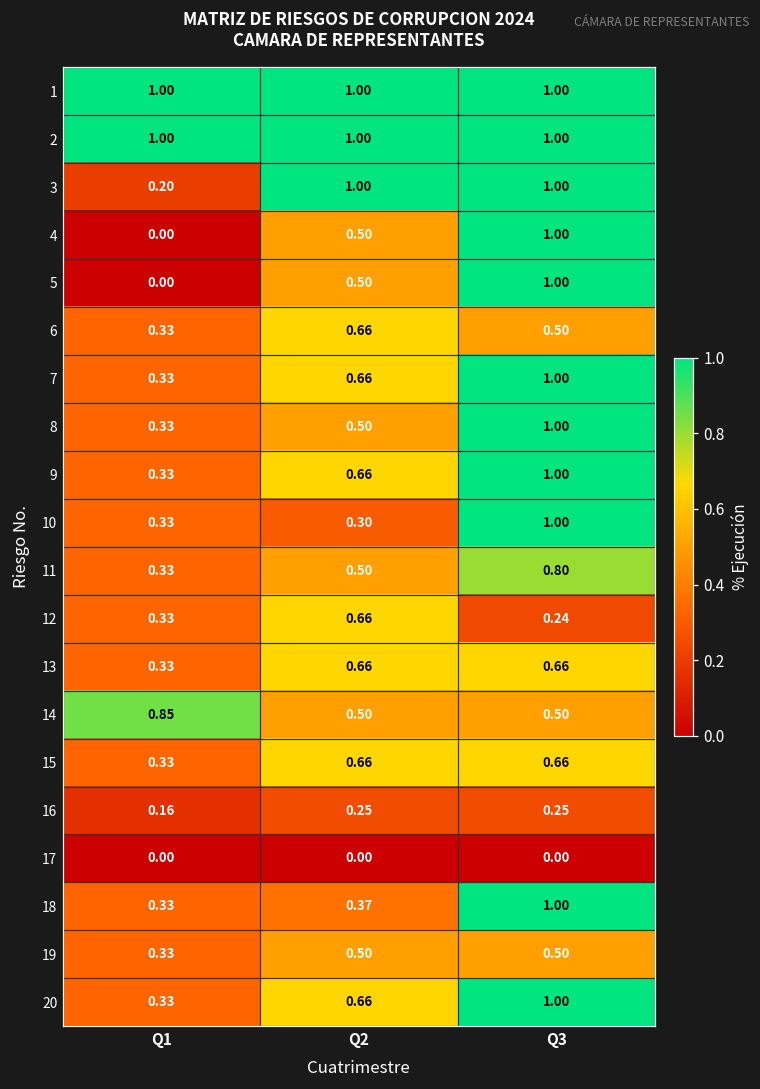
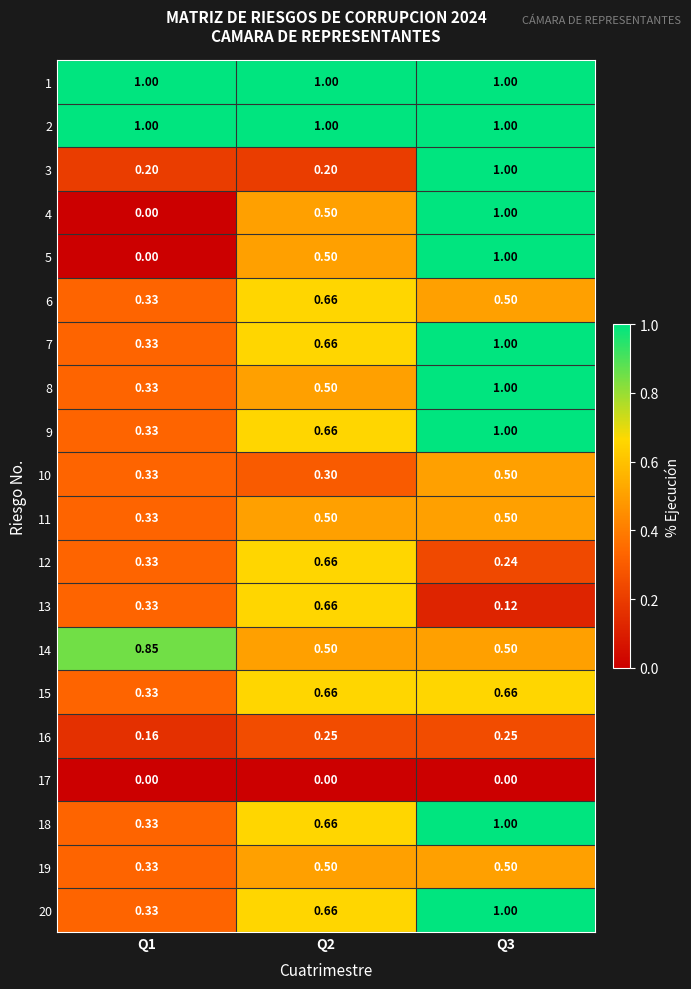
3, Q2: 1.00 -> 0.20
10, Q3: 1.00 -> 0.50
11, Q3: 0.80 -> 0.50
13, Q3: 0.66 -> 0.12
18, Q2: 0.37 -> 0.66
